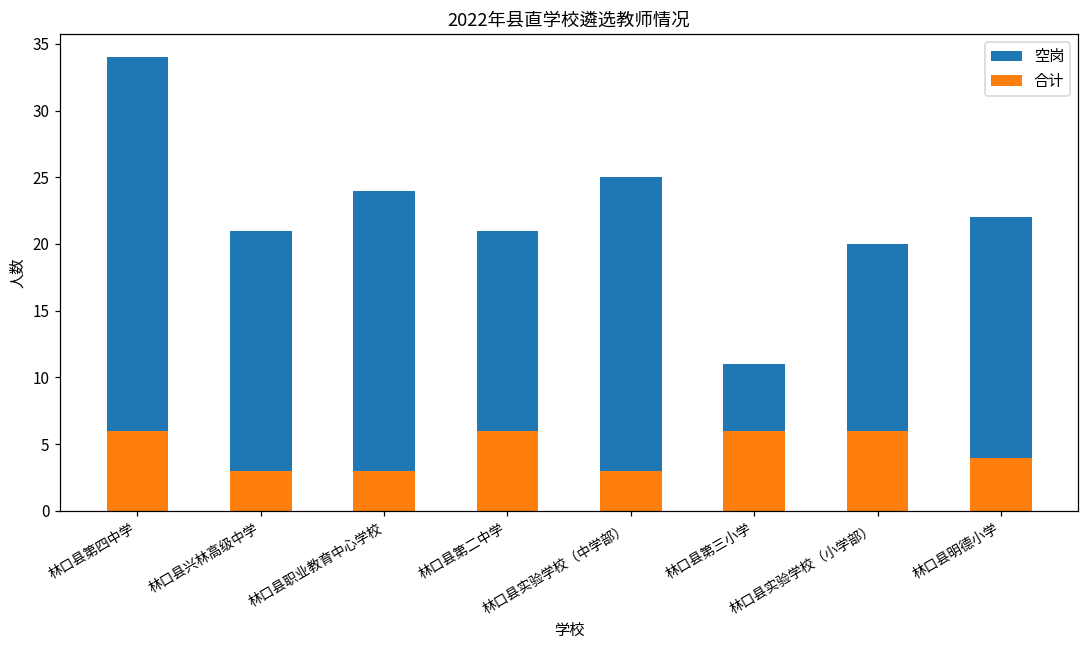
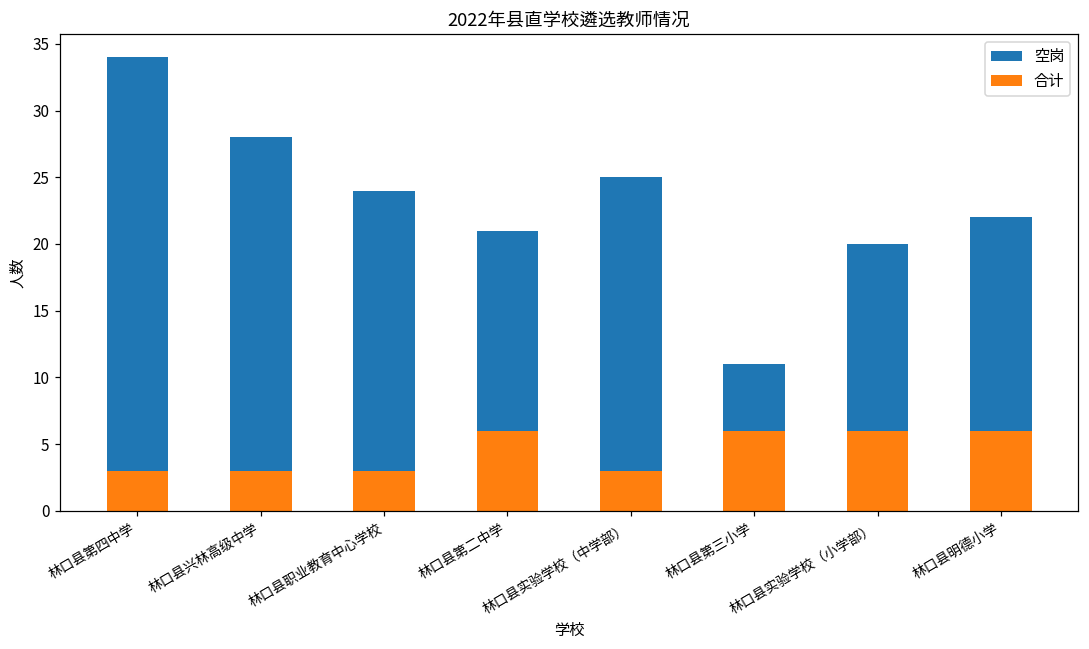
合计, 林口县第四中学: 6 -> 3
空岗, 林口县兴林高级中学: 21 -> 28
合计, 林口县明德小学: 4 -> 6
